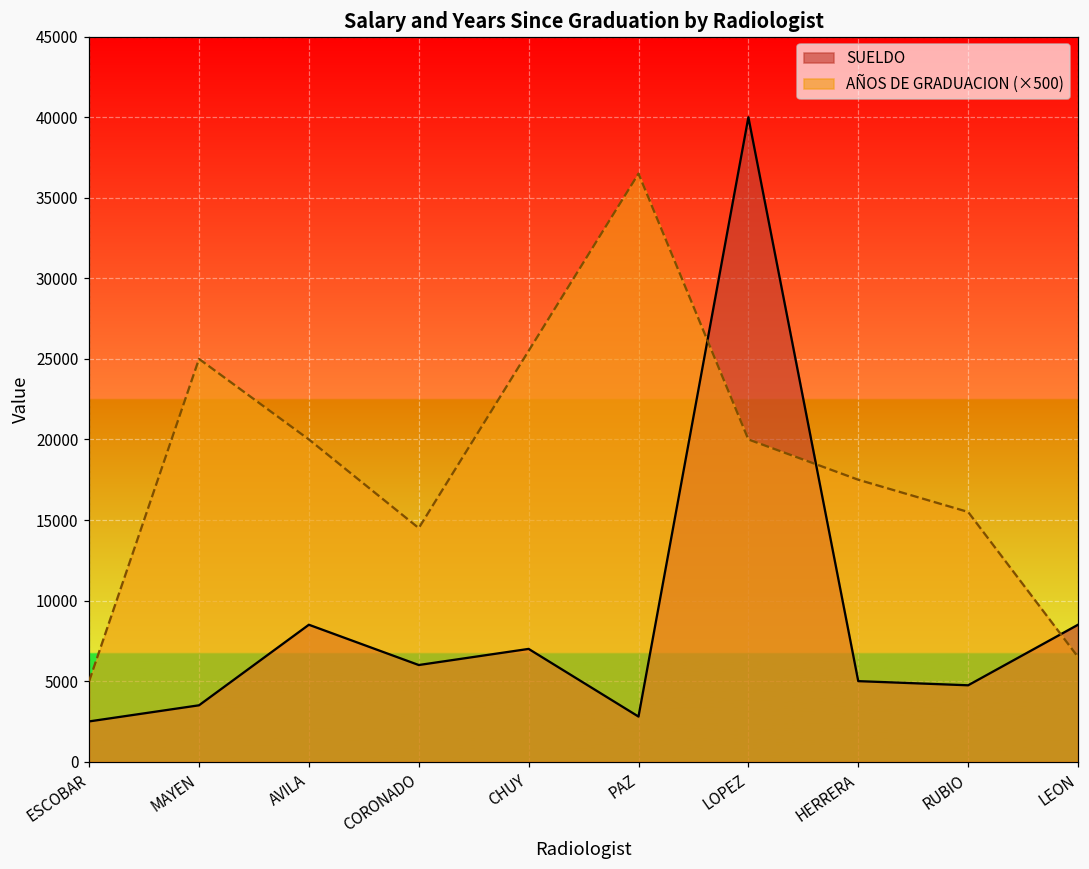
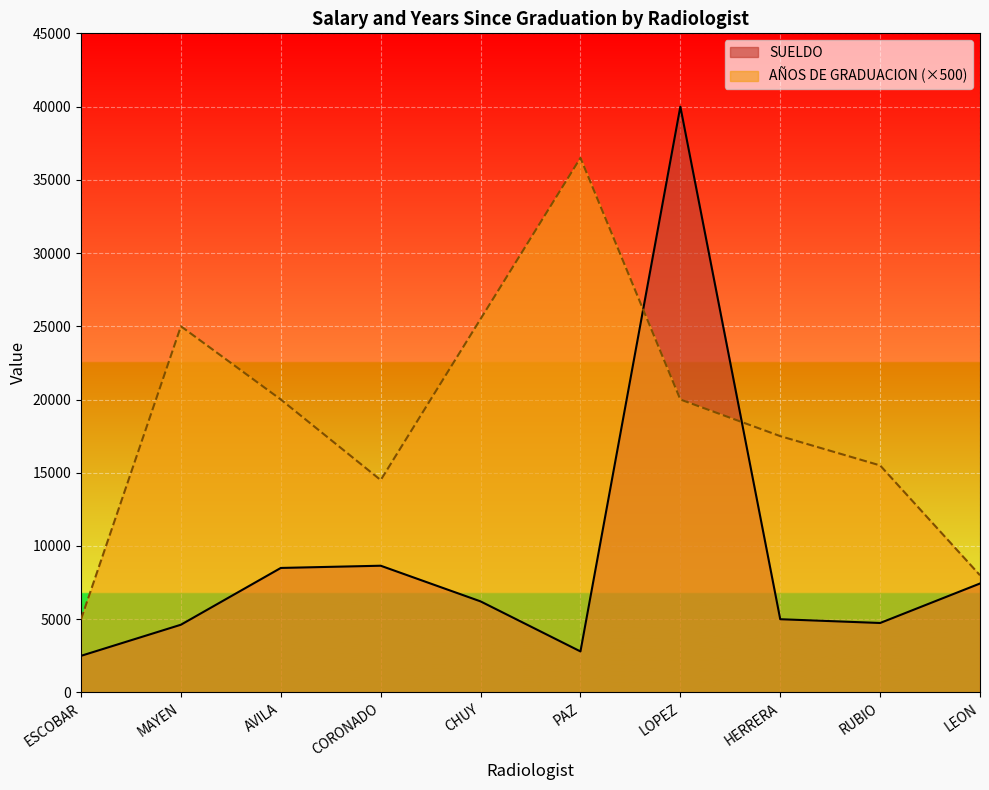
SUELDO, MAYEN: 3500 -> 4600
SUELDO, CORONADO: 6000 -> 8700
SUELDO, CHUY: 7000 -> 6200
SUELDO, LEON: 8500 -> 7400
AÑOS DE GRADUACION (×500), LEON: 6500 -> 8000
